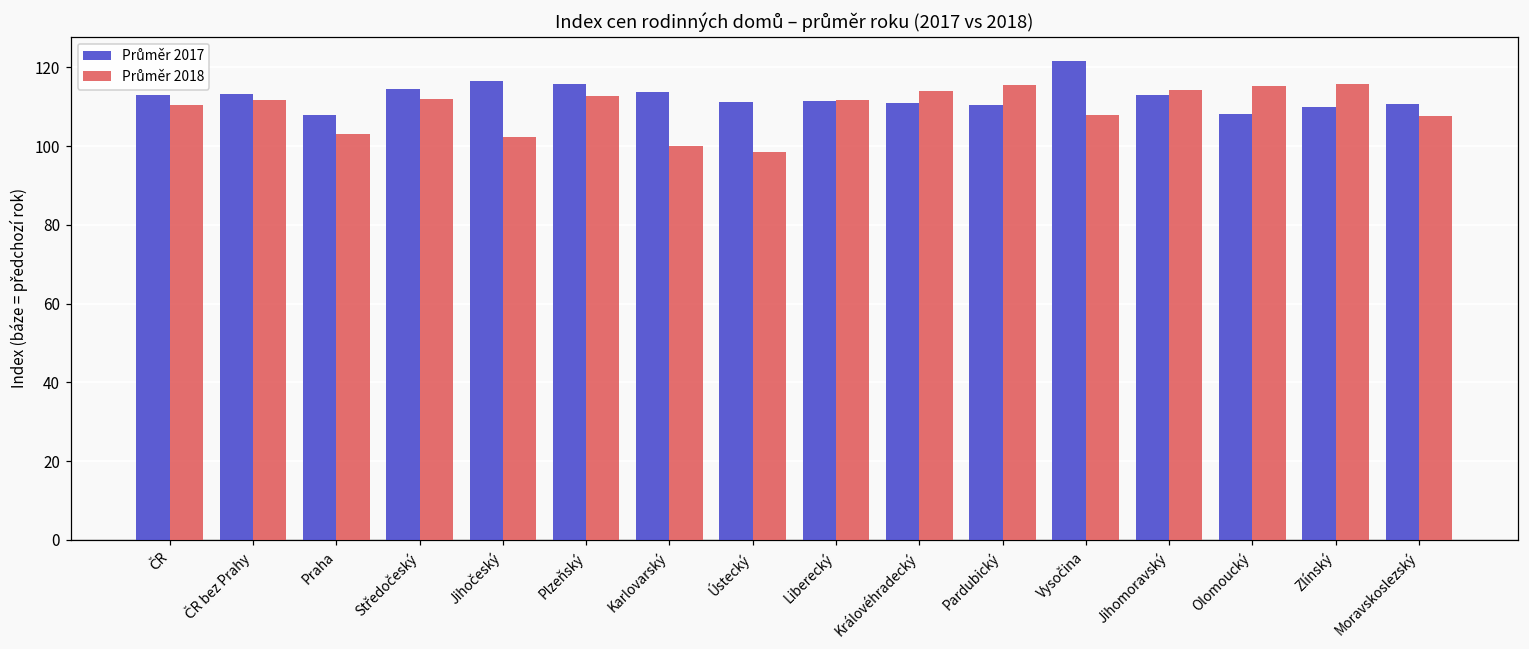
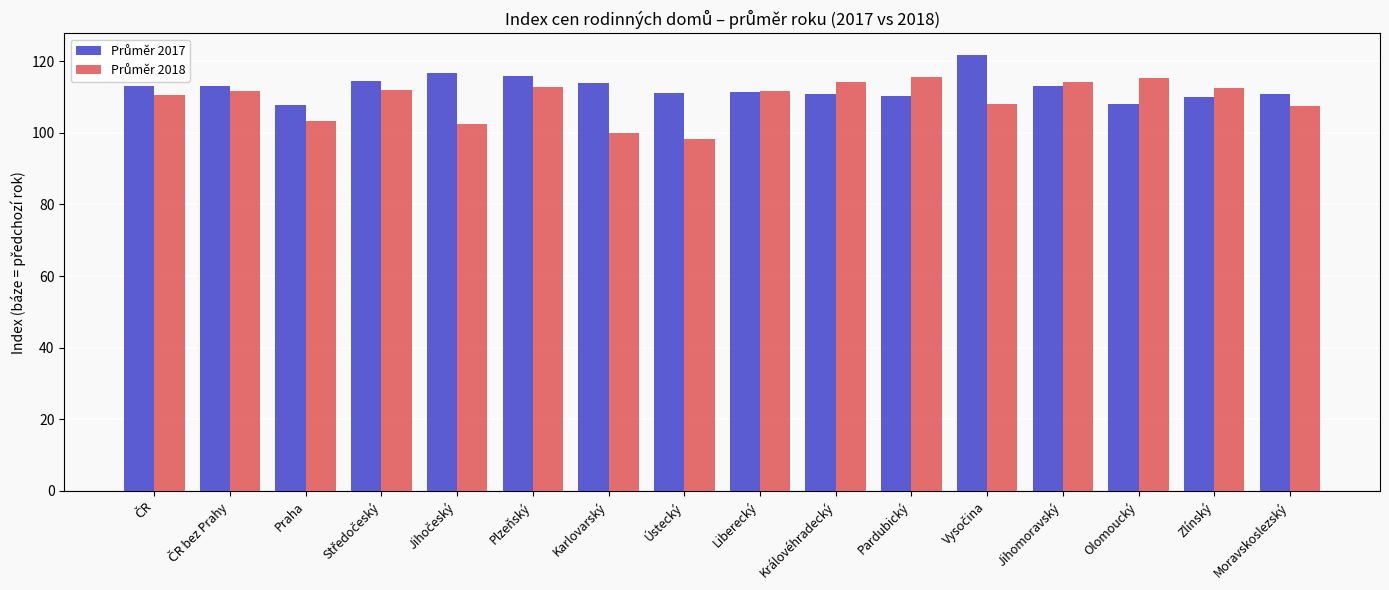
Průměr 2018, Zlínský: 116 -> 113
